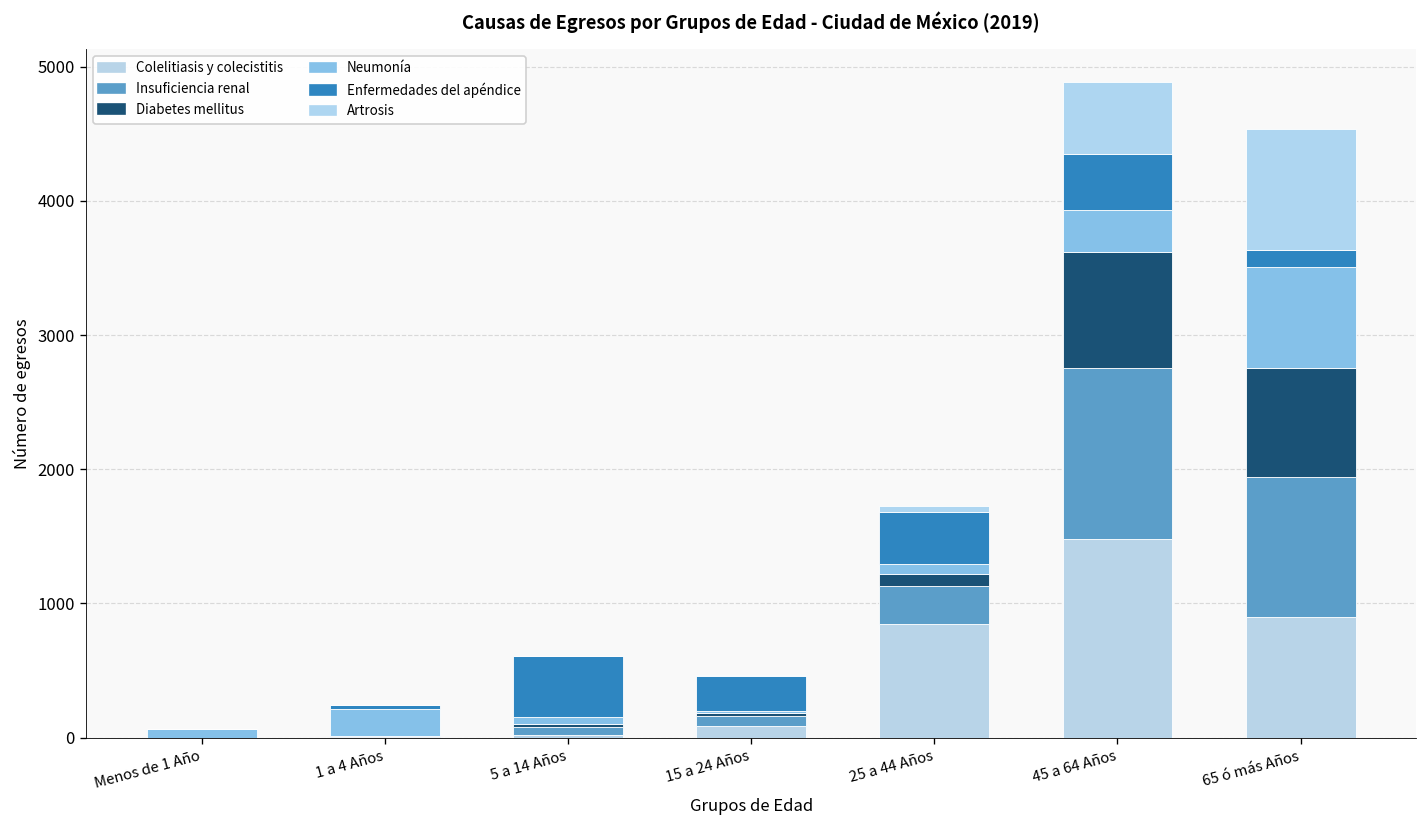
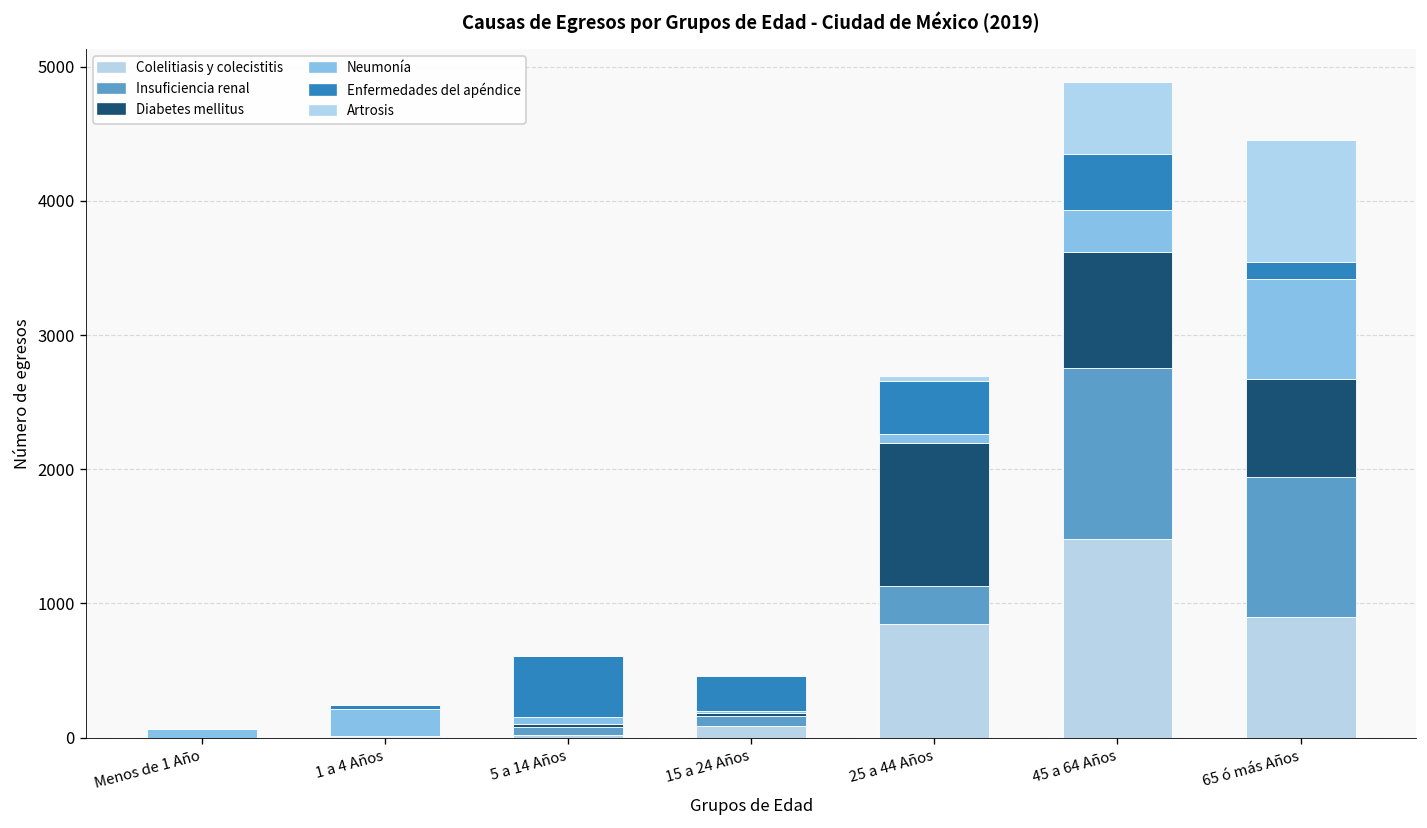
Diabetes mellitus, 25 a 44 Años: 100 -> 1070
Diabetes mellitus, 65 ó más Años: 810 -> 730
